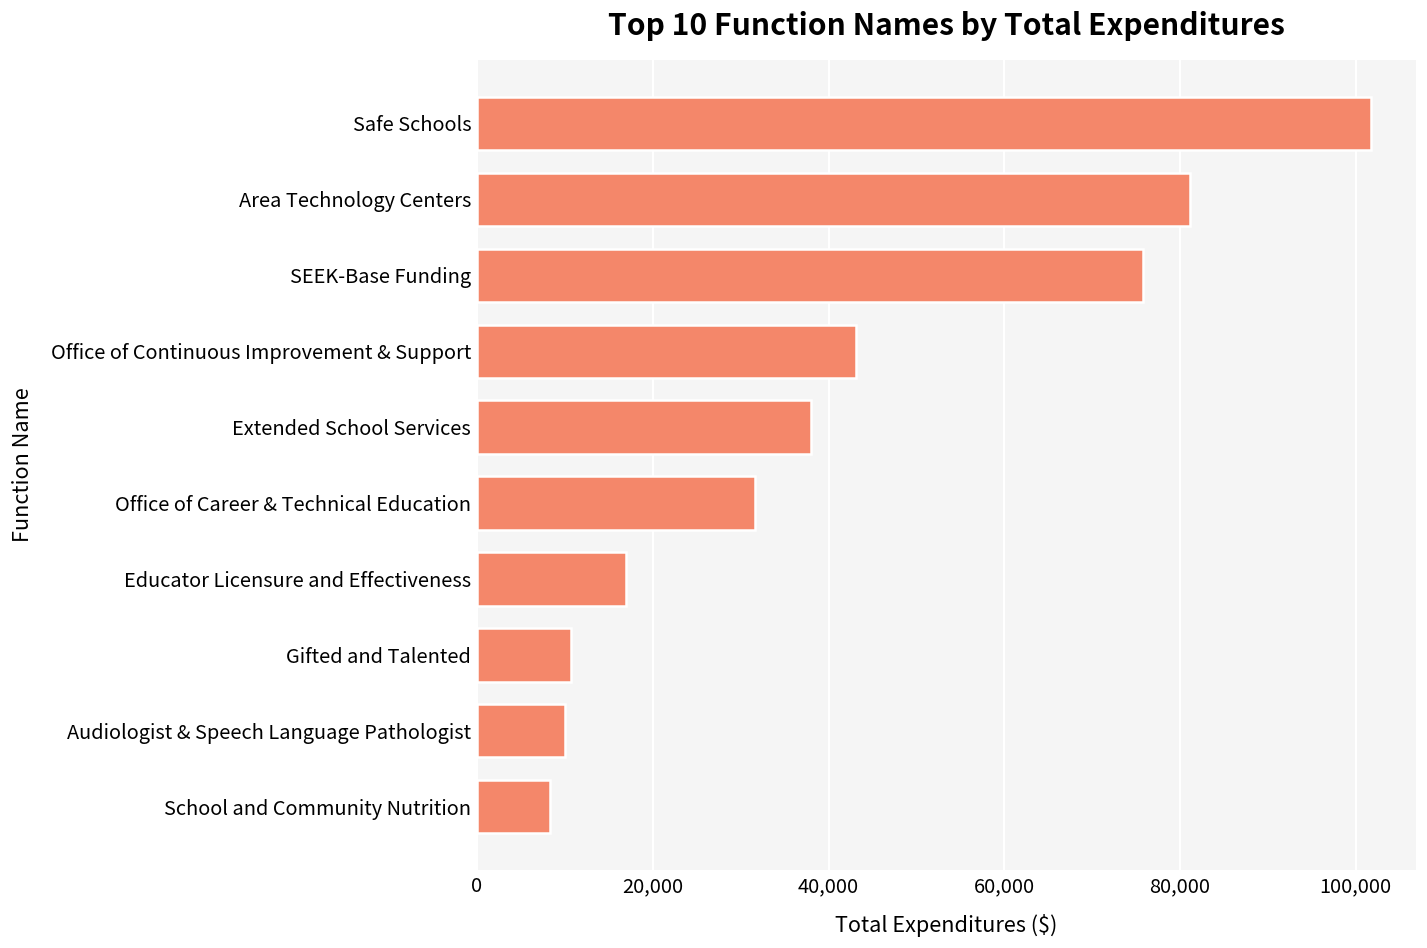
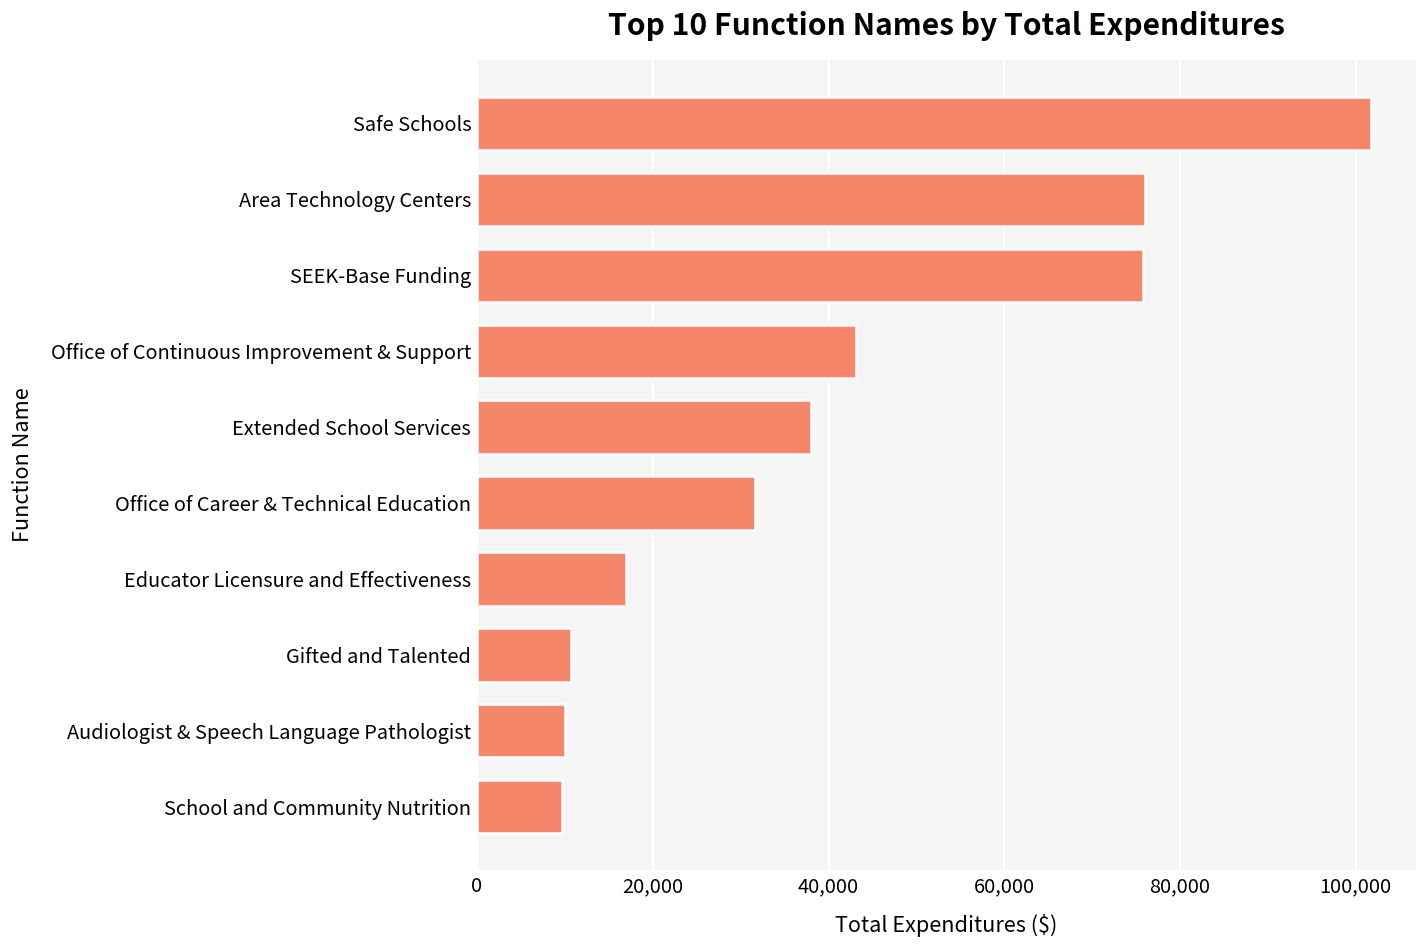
Area Technology Centers: 81,000 -> 76,000
School and Community Nutrition: 8,000 -> 10,000
